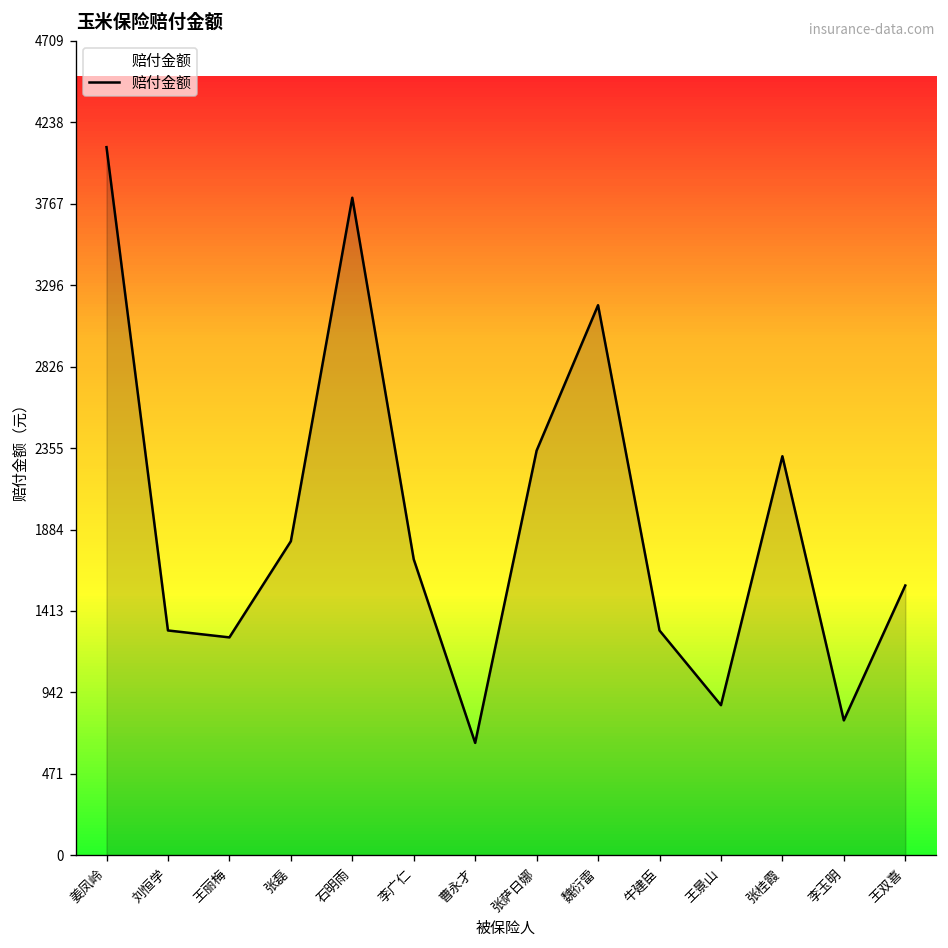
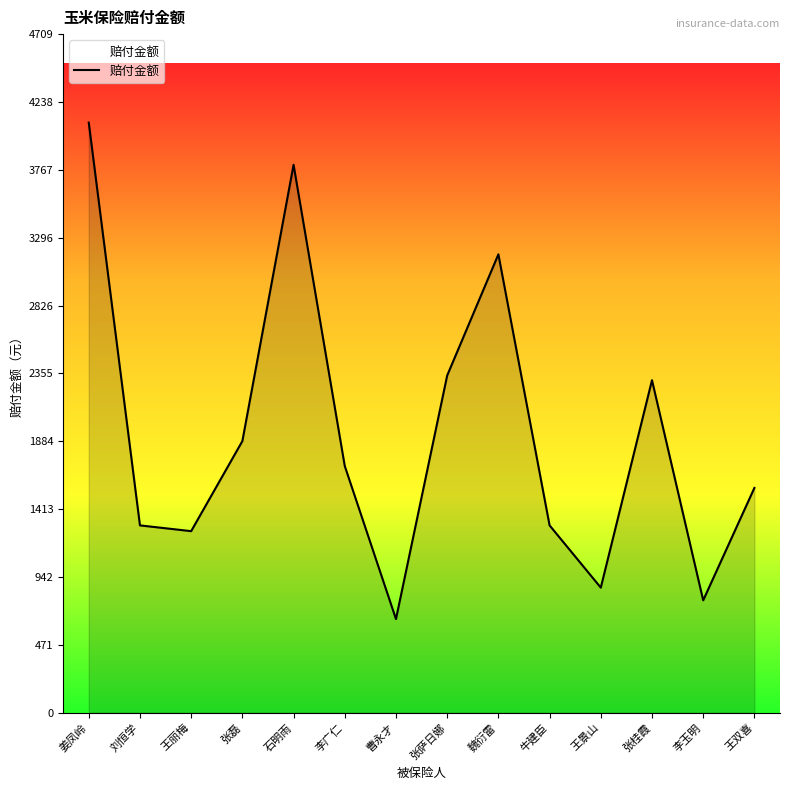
张磊: 1820 -> 1890
